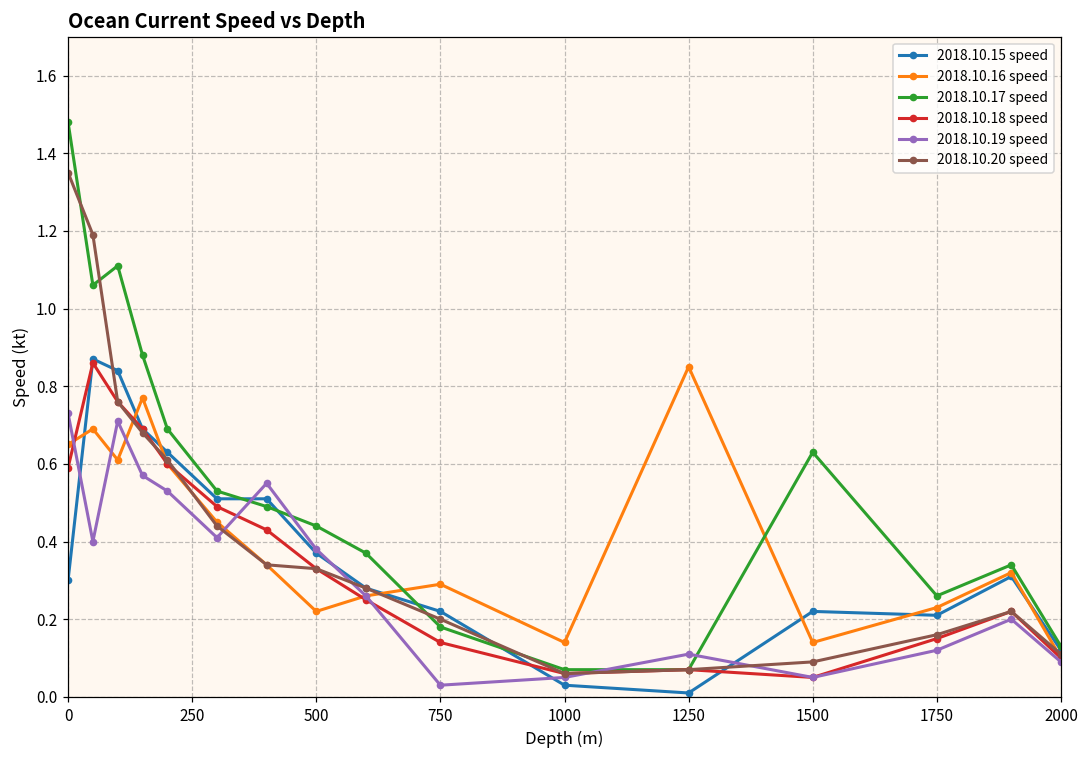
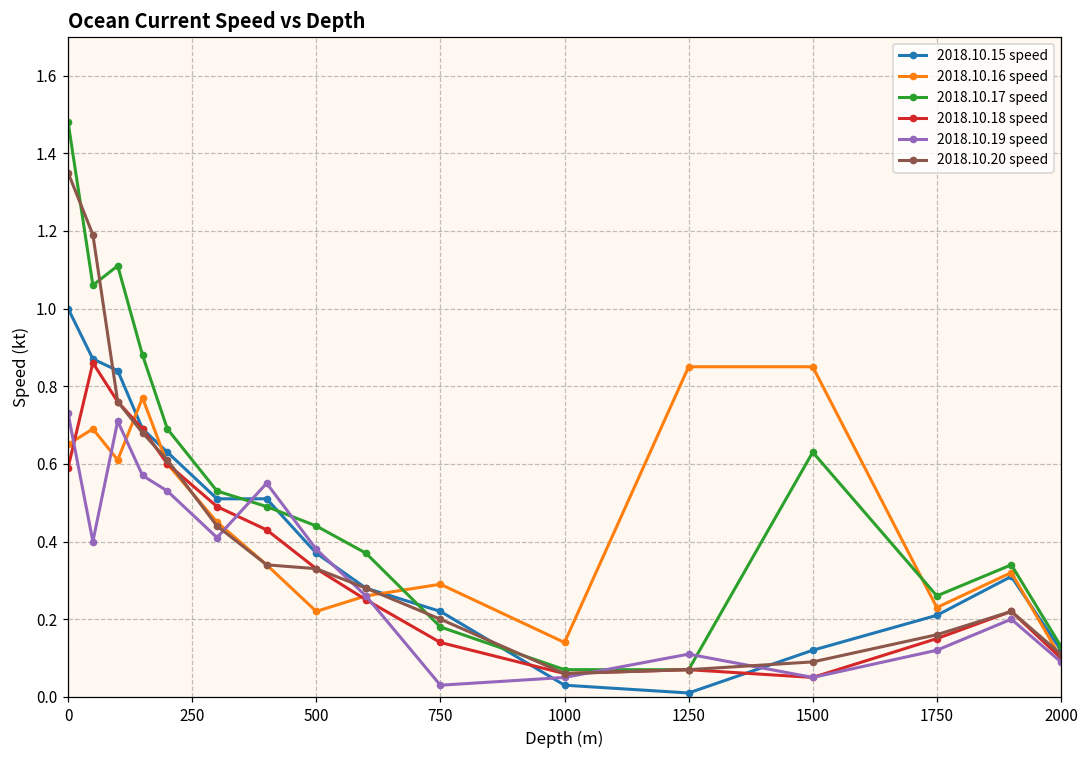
2018.10.15 speed, 0: 0.3 -> 1.0
2018.10.15 speed, 1500: 0.22 -> 0.12
2018.10.16 speed, 1500: 0.14 -> 0.85
